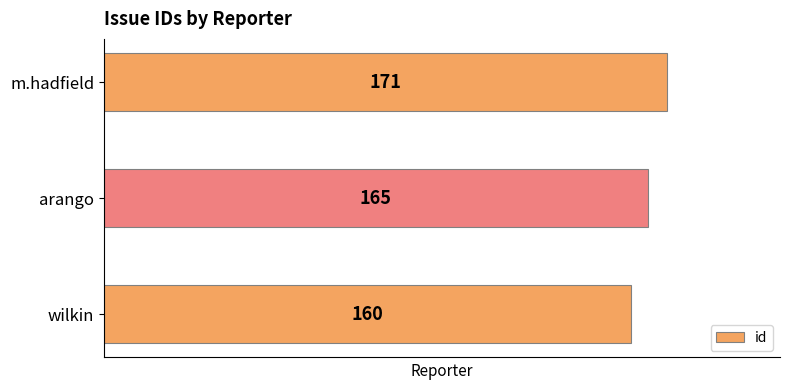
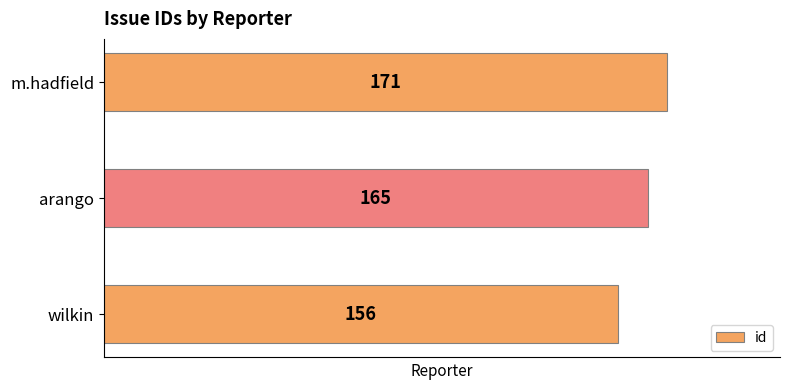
wilkin: 160 -> 156
